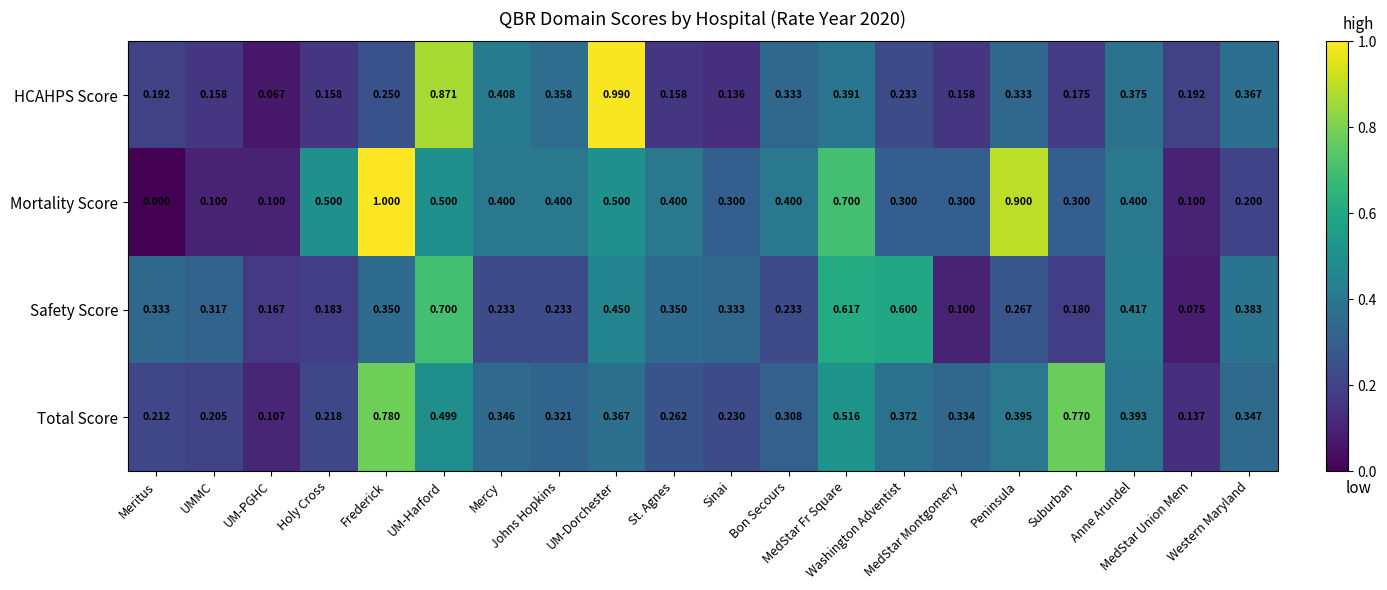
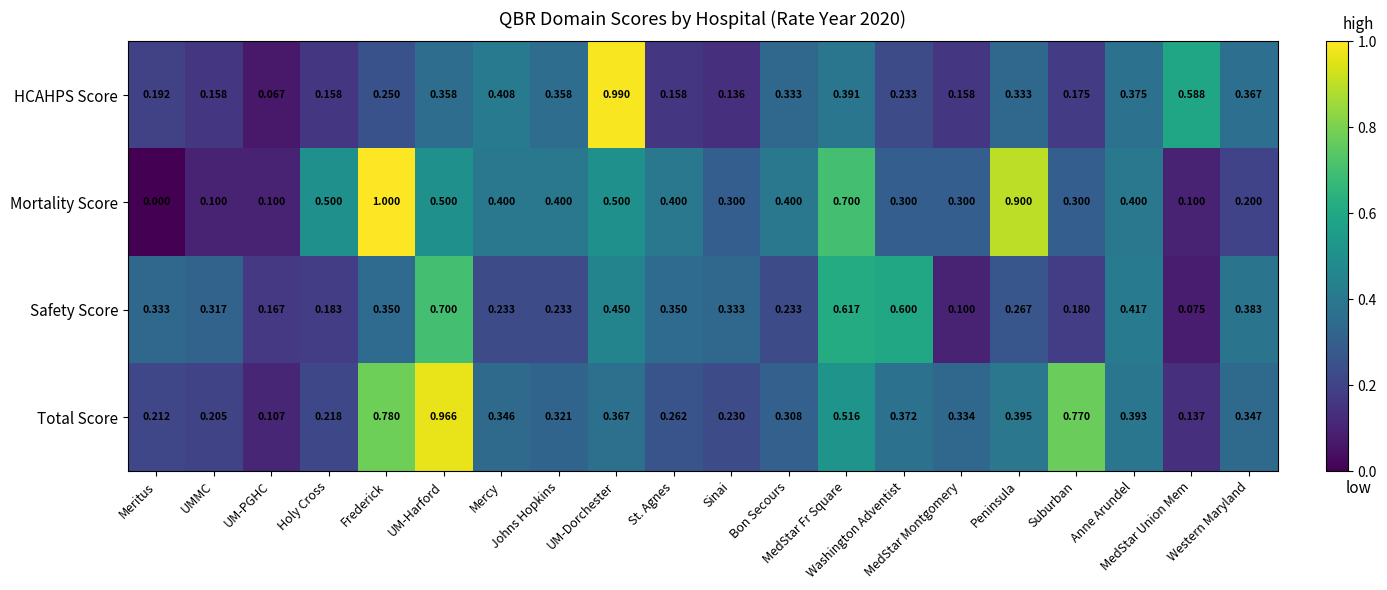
HCAHPS Score, UM-Harford: 0.871 -> 0.358
HCAHPS Score, MedStar Union Mem: 0.192 -> 0.588
Total Score, UM-Harford: 0.499 -> 0.966
